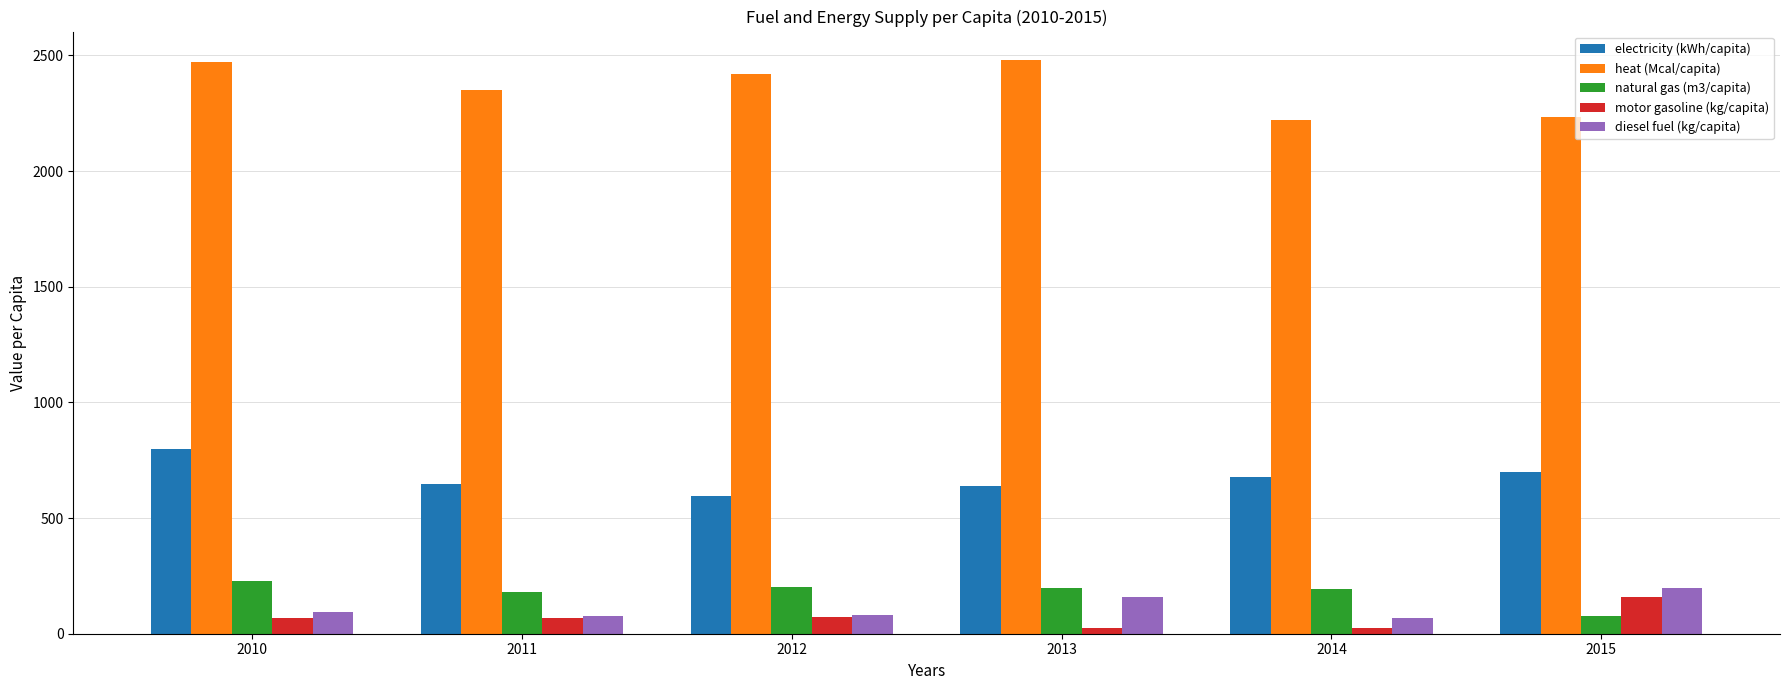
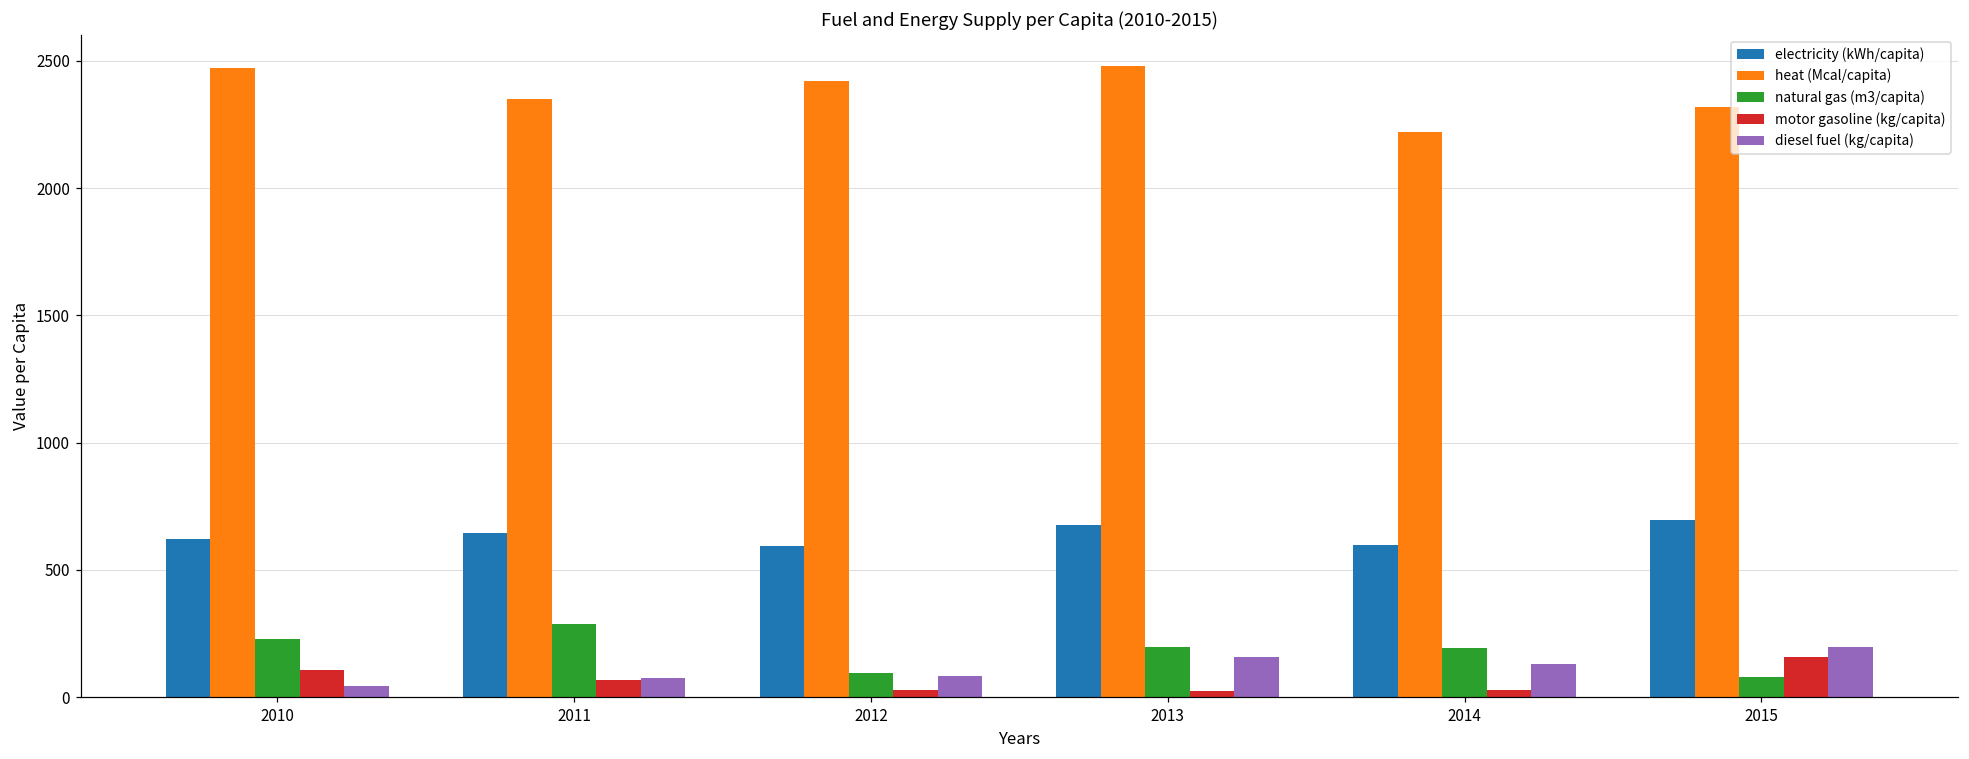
electricity (kWh/capita), 2010: 800 -> 620
motor gasoline (kg/capita), 2010: 70 -> 110
diesel fuel (kg/capita), 2010: 90 -> 40
natural gas (m3/capita), 2011: 180 -> 290
natural gas (m3/capita), 2012: 200 -> 90
motor gasoline (kg/capita), 2012: 70 -> 30
electricity (kWh/capita), 2013: 640 -> 680
electricity (kWh/capita), 2014: 680 -> 600
diesel fuel (kg/capita), 2014: 70 -> 130
heat (Mcal/capita), 2015: 2240 -> 2320
